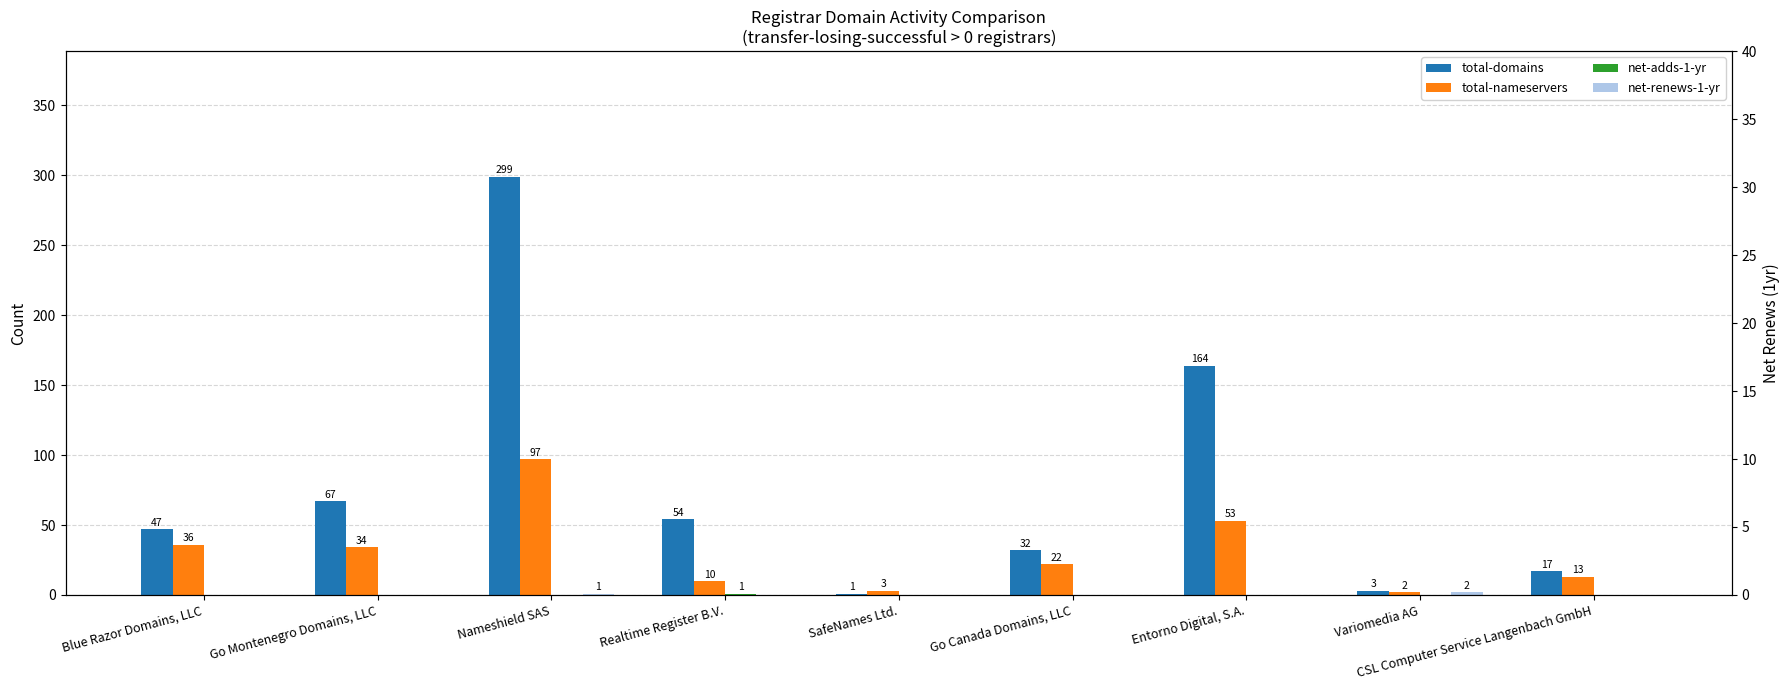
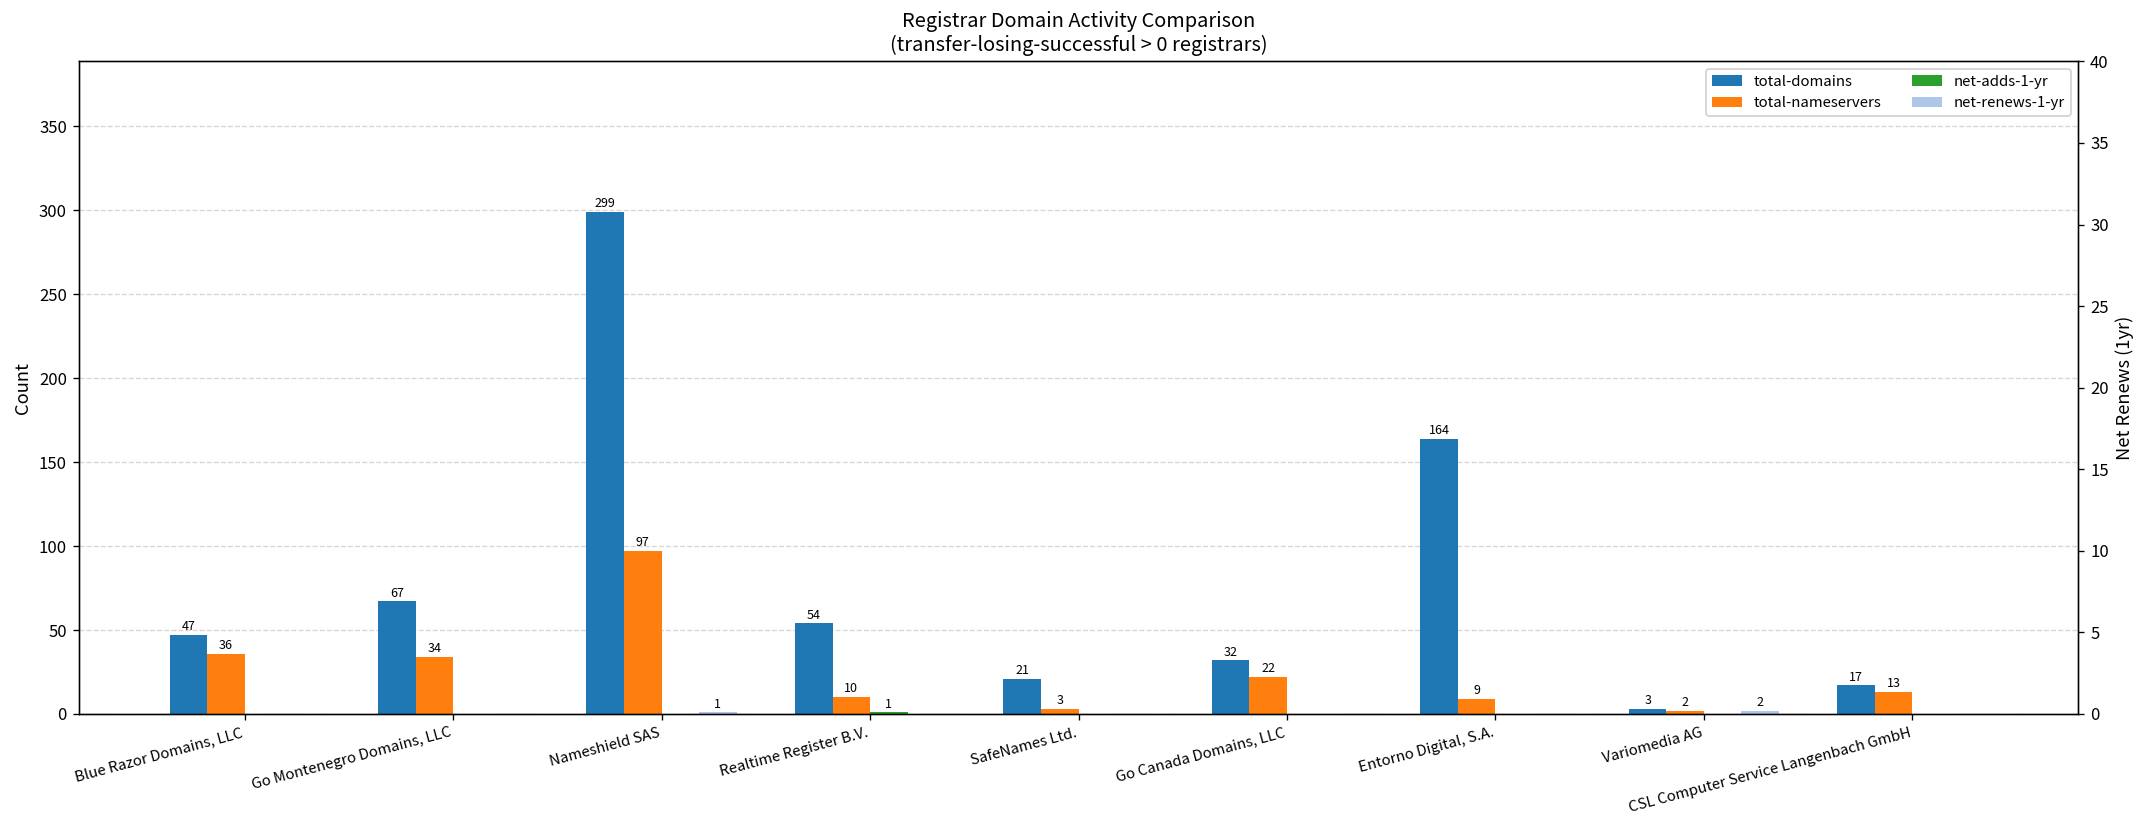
total-domains, SafeNames Ltd.: 1 -> 21
total-nameservers, Entorno Digital, S.A.: 53 -> 9
